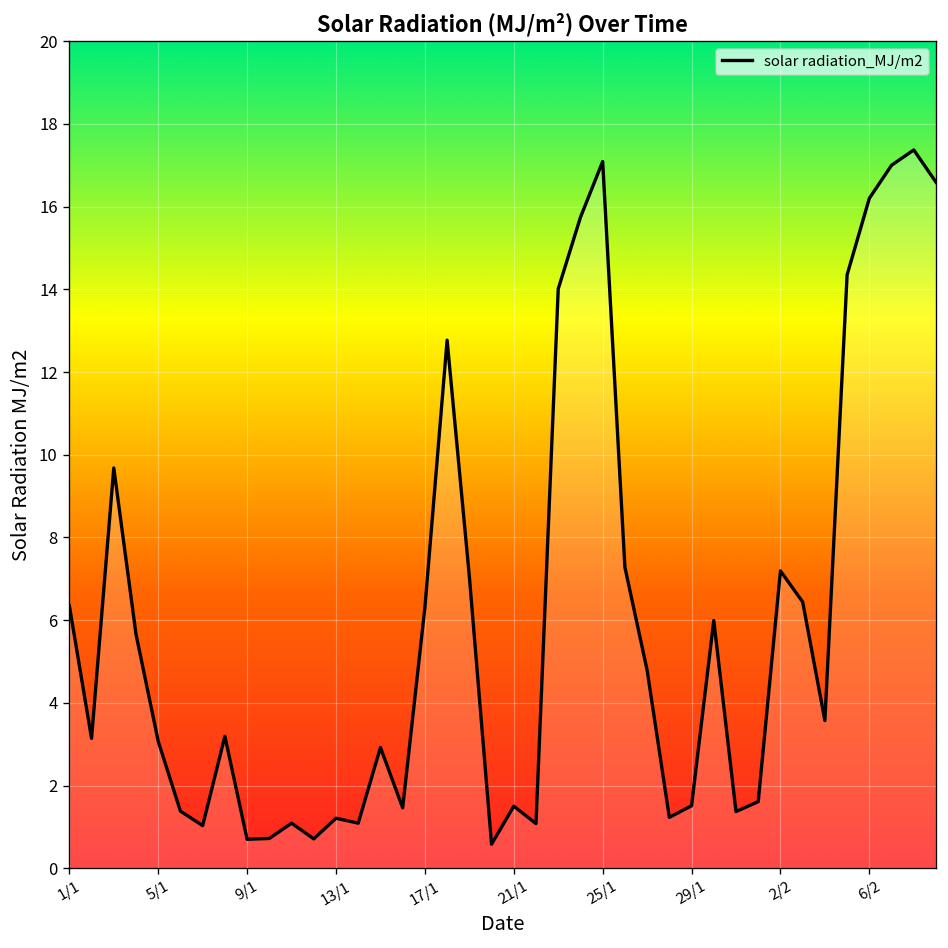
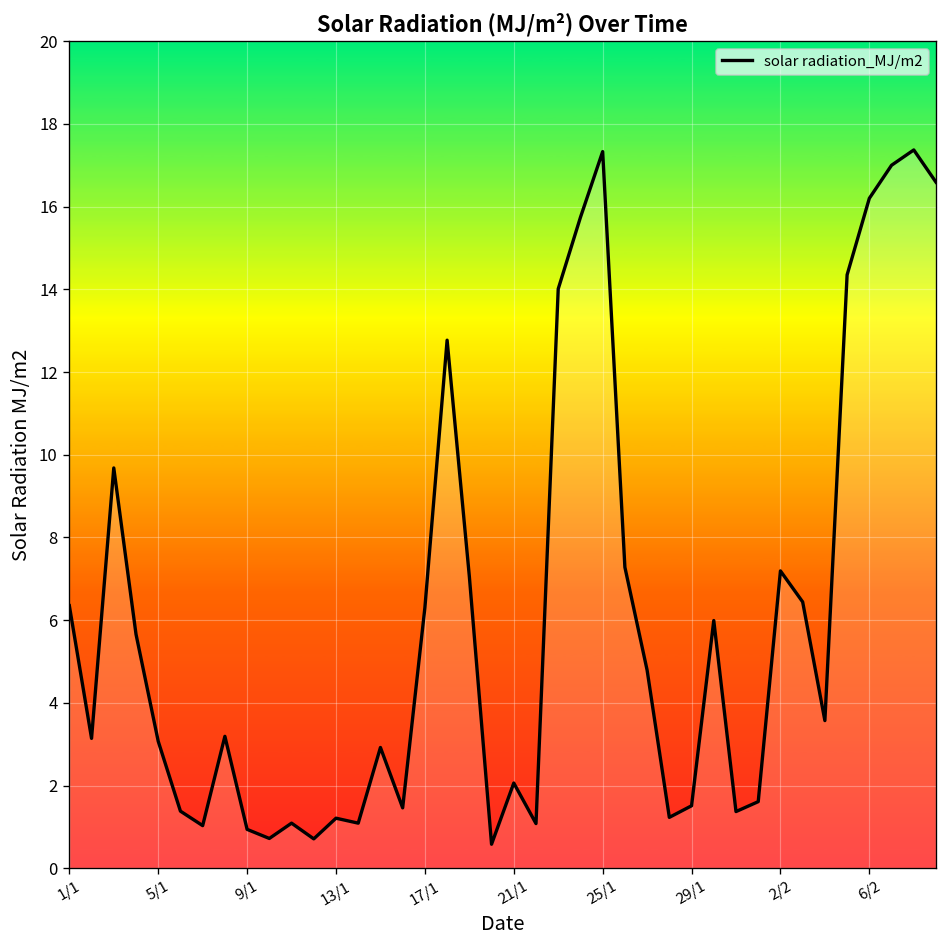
9/1: 0.7 -> 0.9
21/1: 1.5 -> 2.1
25/1: 17.1 -> 17.3
